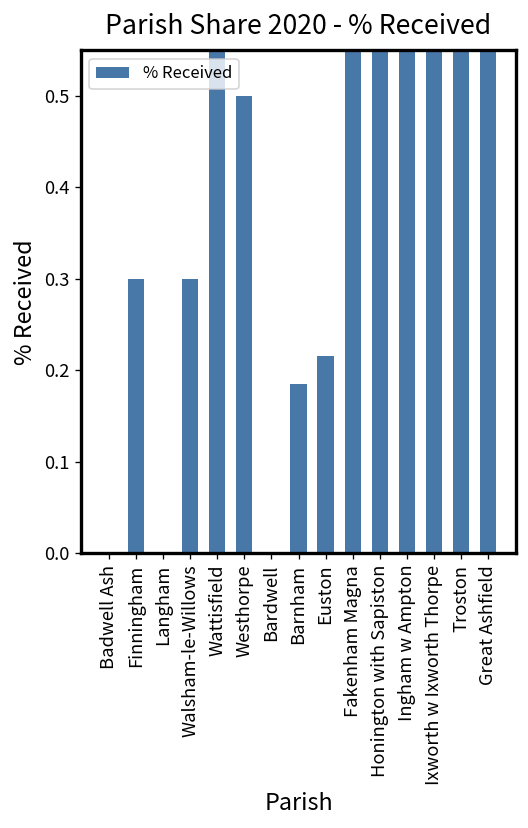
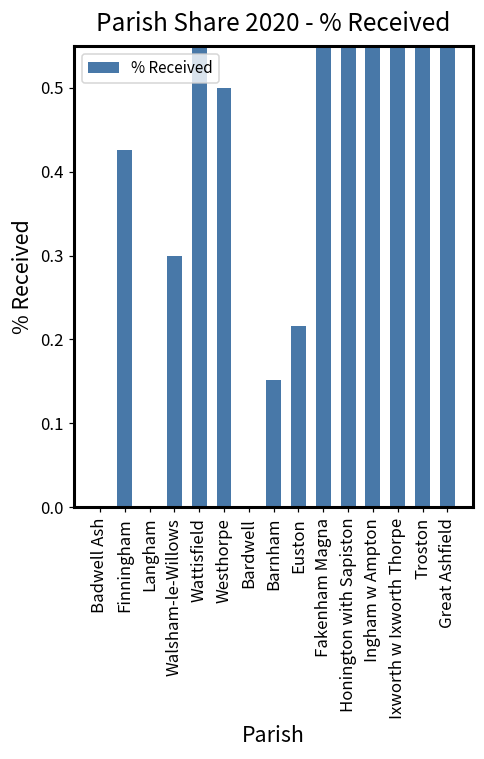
Finningham: 0.30 -> 0.43
Barnham: 0.19 -> 0.15
